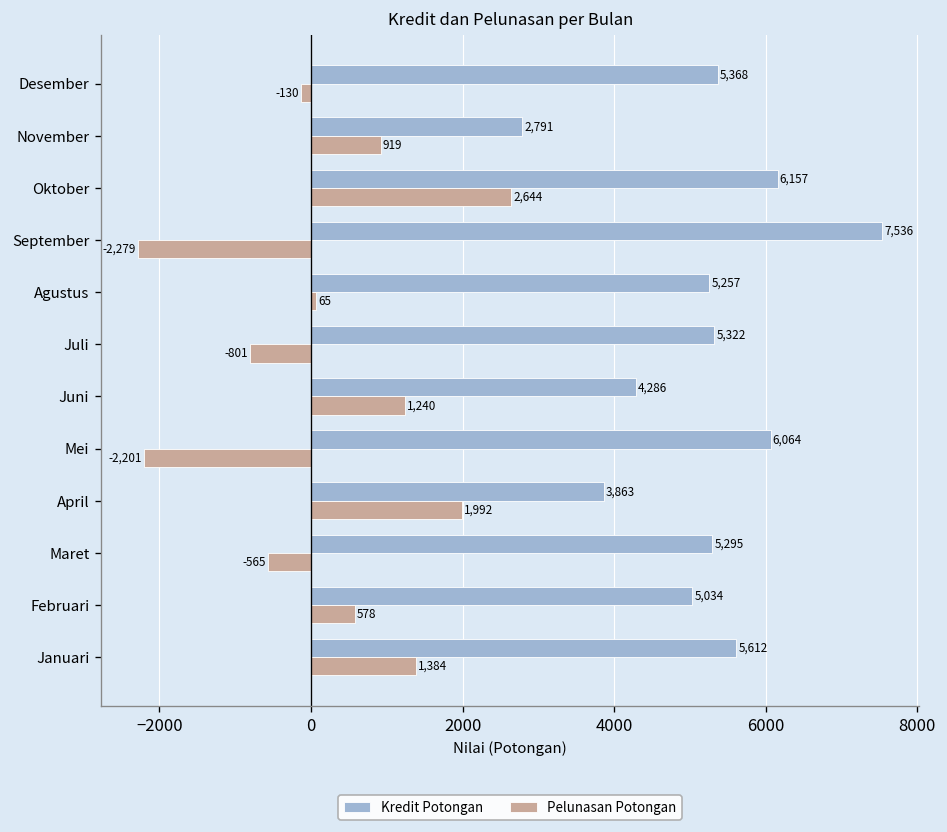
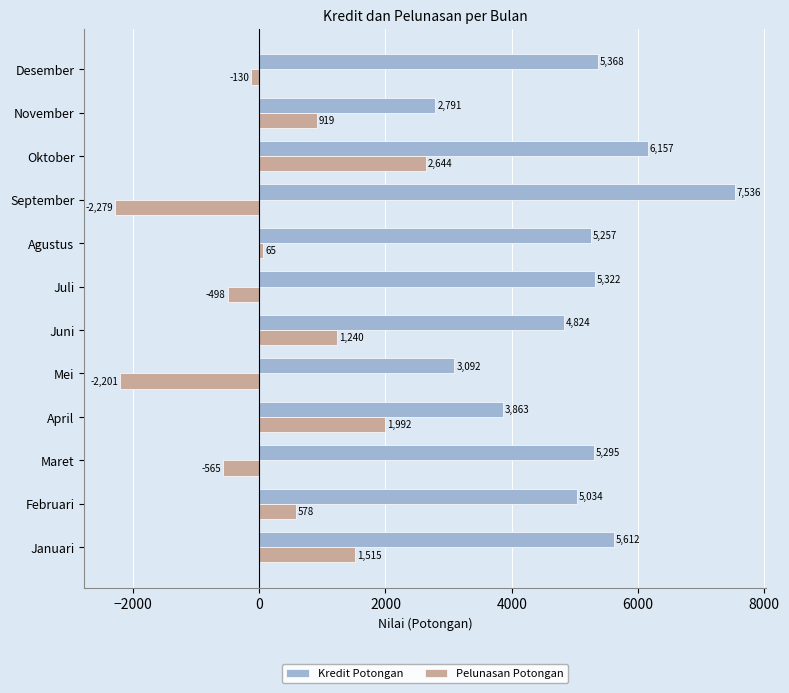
Pelunasan Potongan, Juli: -801 -> -498
Kredit Potongan, Juni: 4,286 -> 4,824
Kredit Potongan, Mei: 6,064 -> 3,092
Pelunasan Potongan, Januari: 1,384 -> 1,515
